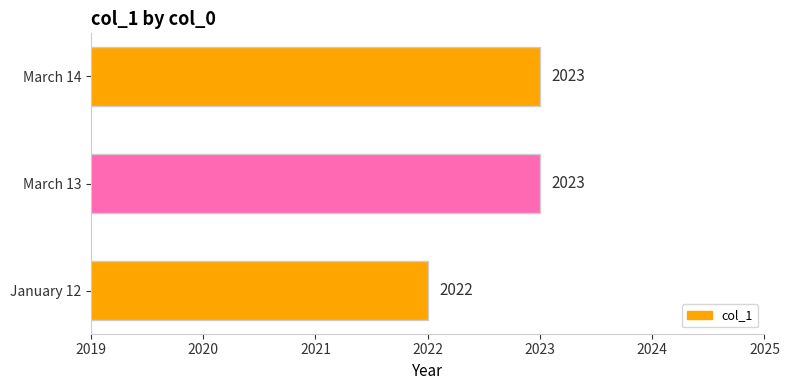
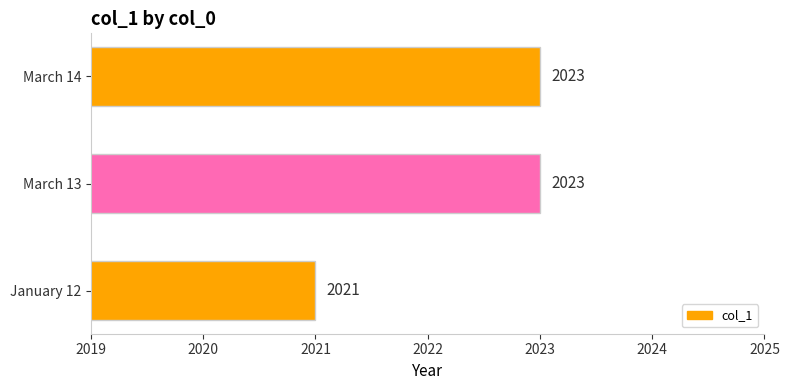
January 12: 2022 -> 2021
